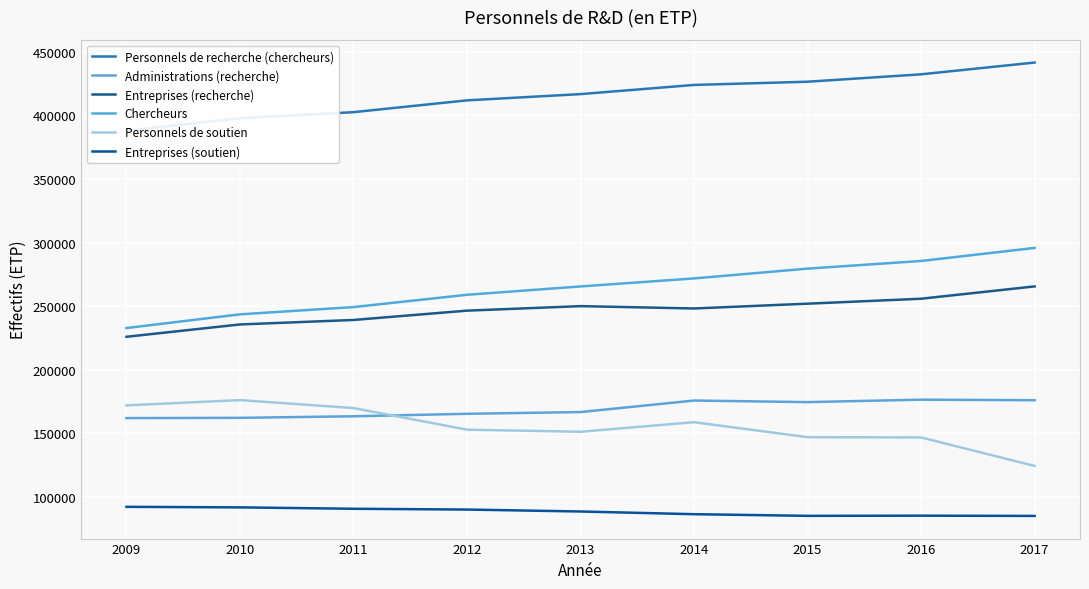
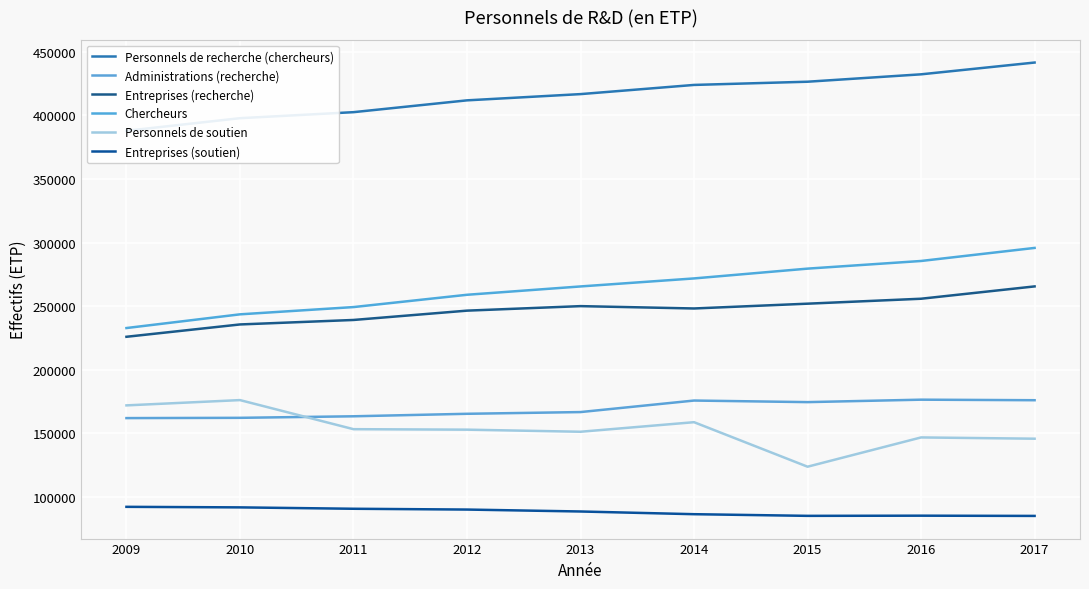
Personnels de soutien, 2011: 170000 -> 153000
Personnels de soutien, 2015: 147000 -> 124000
Personnels de soutien, 2017: 124000 -> 146000
